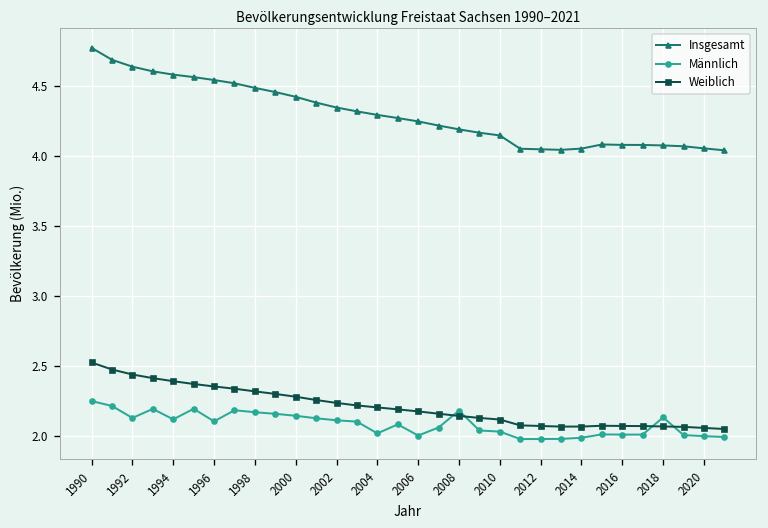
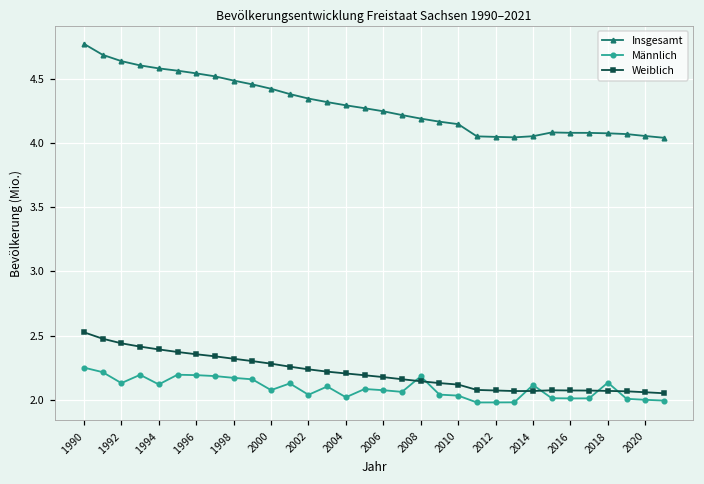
Männlich, 1996: 2.10 -> 2.19
Männlich, 2000: 2.14 -> 2.07
Männlich, 2002: 2.11 -> 2.04
Männlich, 2006: 2.00 -> 2.07
Männlich, 2014: 1.99 -> 2.11
